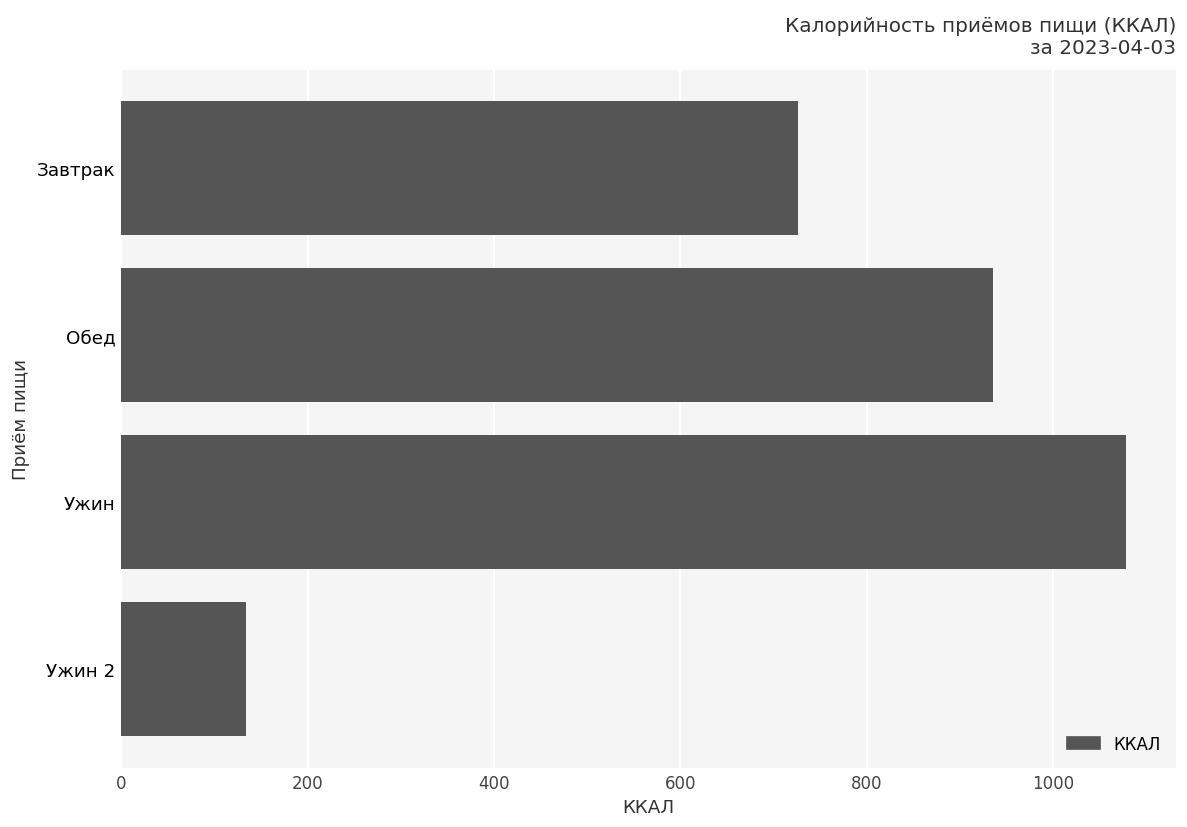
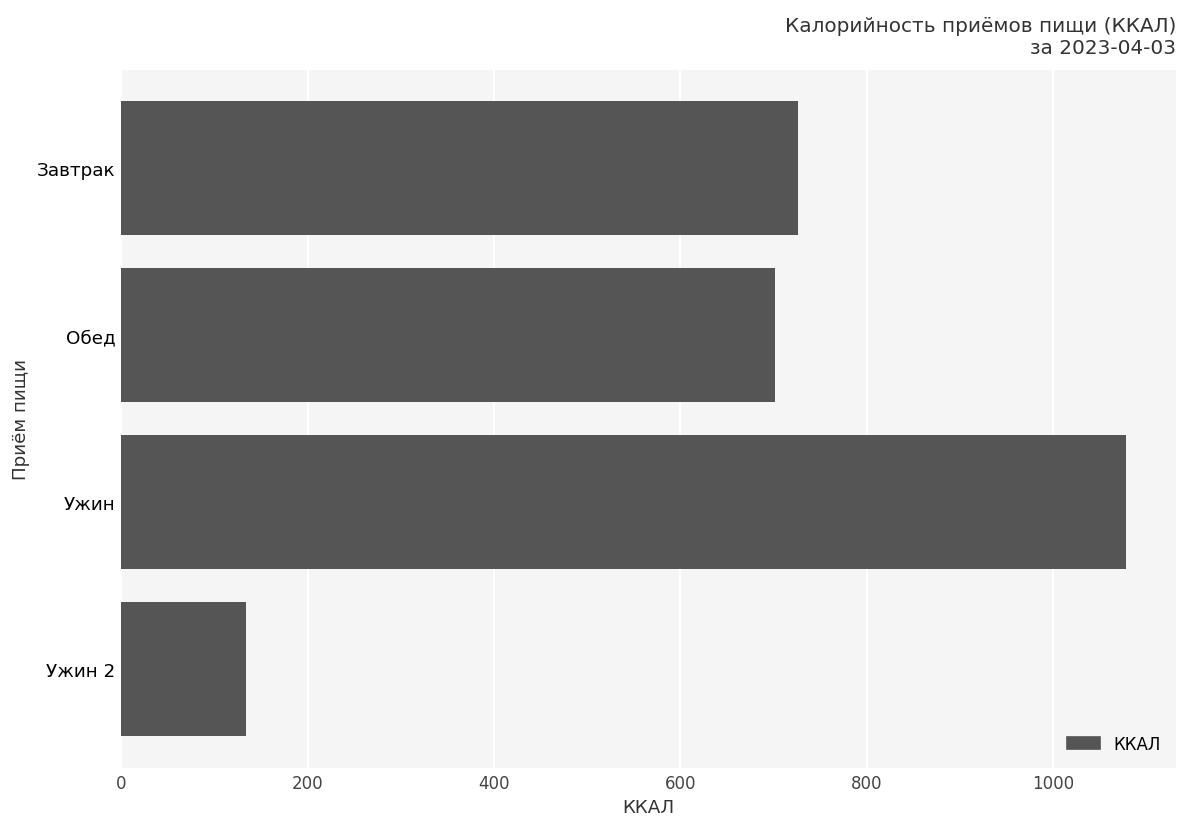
Обед: 940 -> 700
